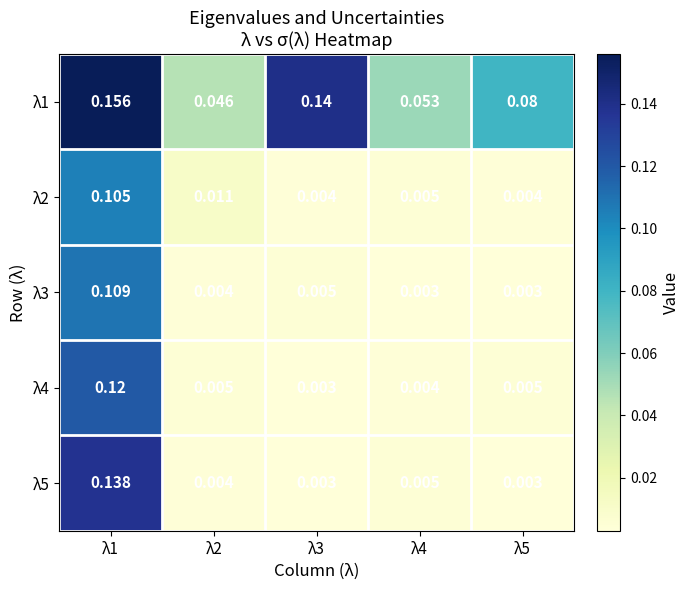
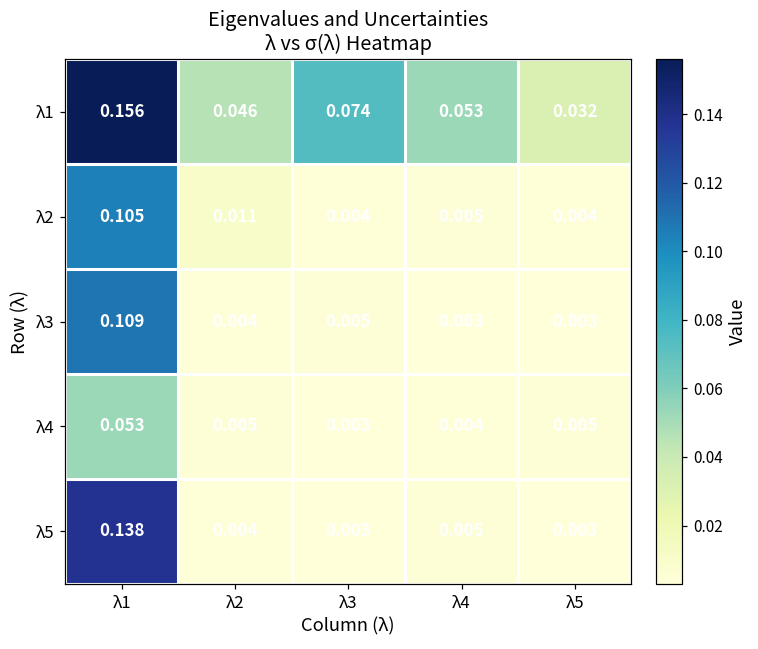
λ1, λ3: 0.14 -> 0.074
λ1, λ5: 0.08 -> 0.032
λ4, λ1: 0.12 -> 0.053
